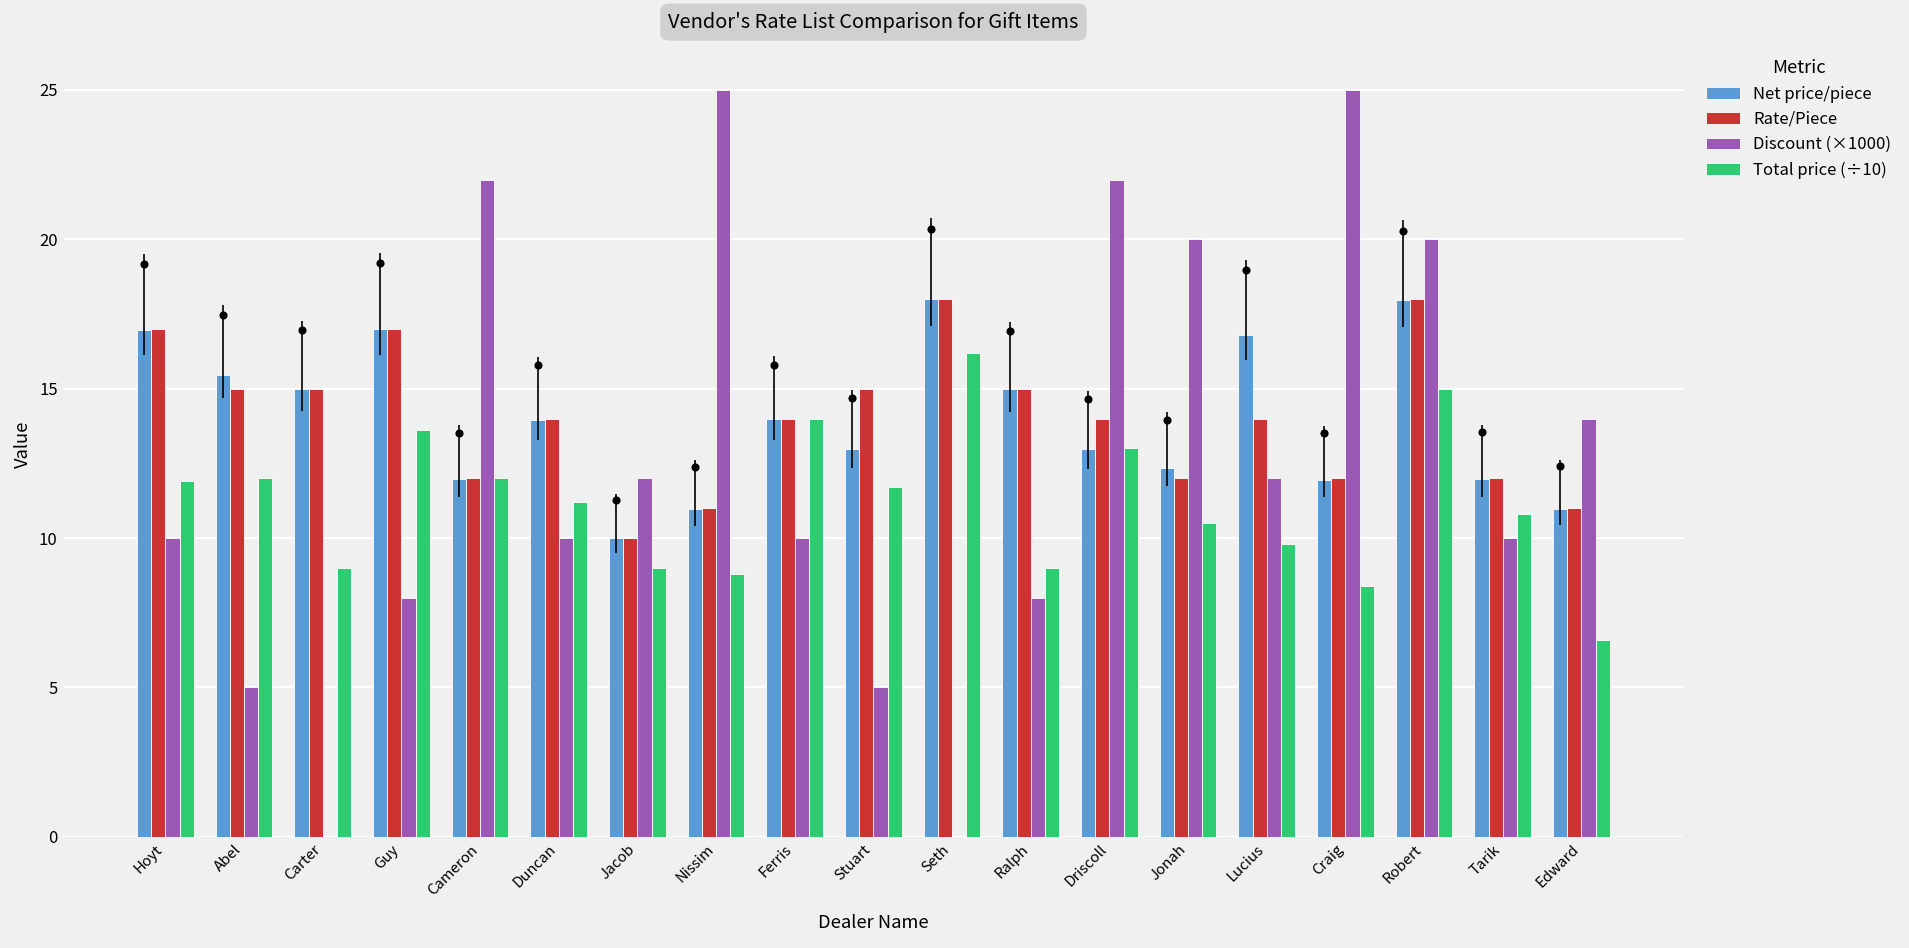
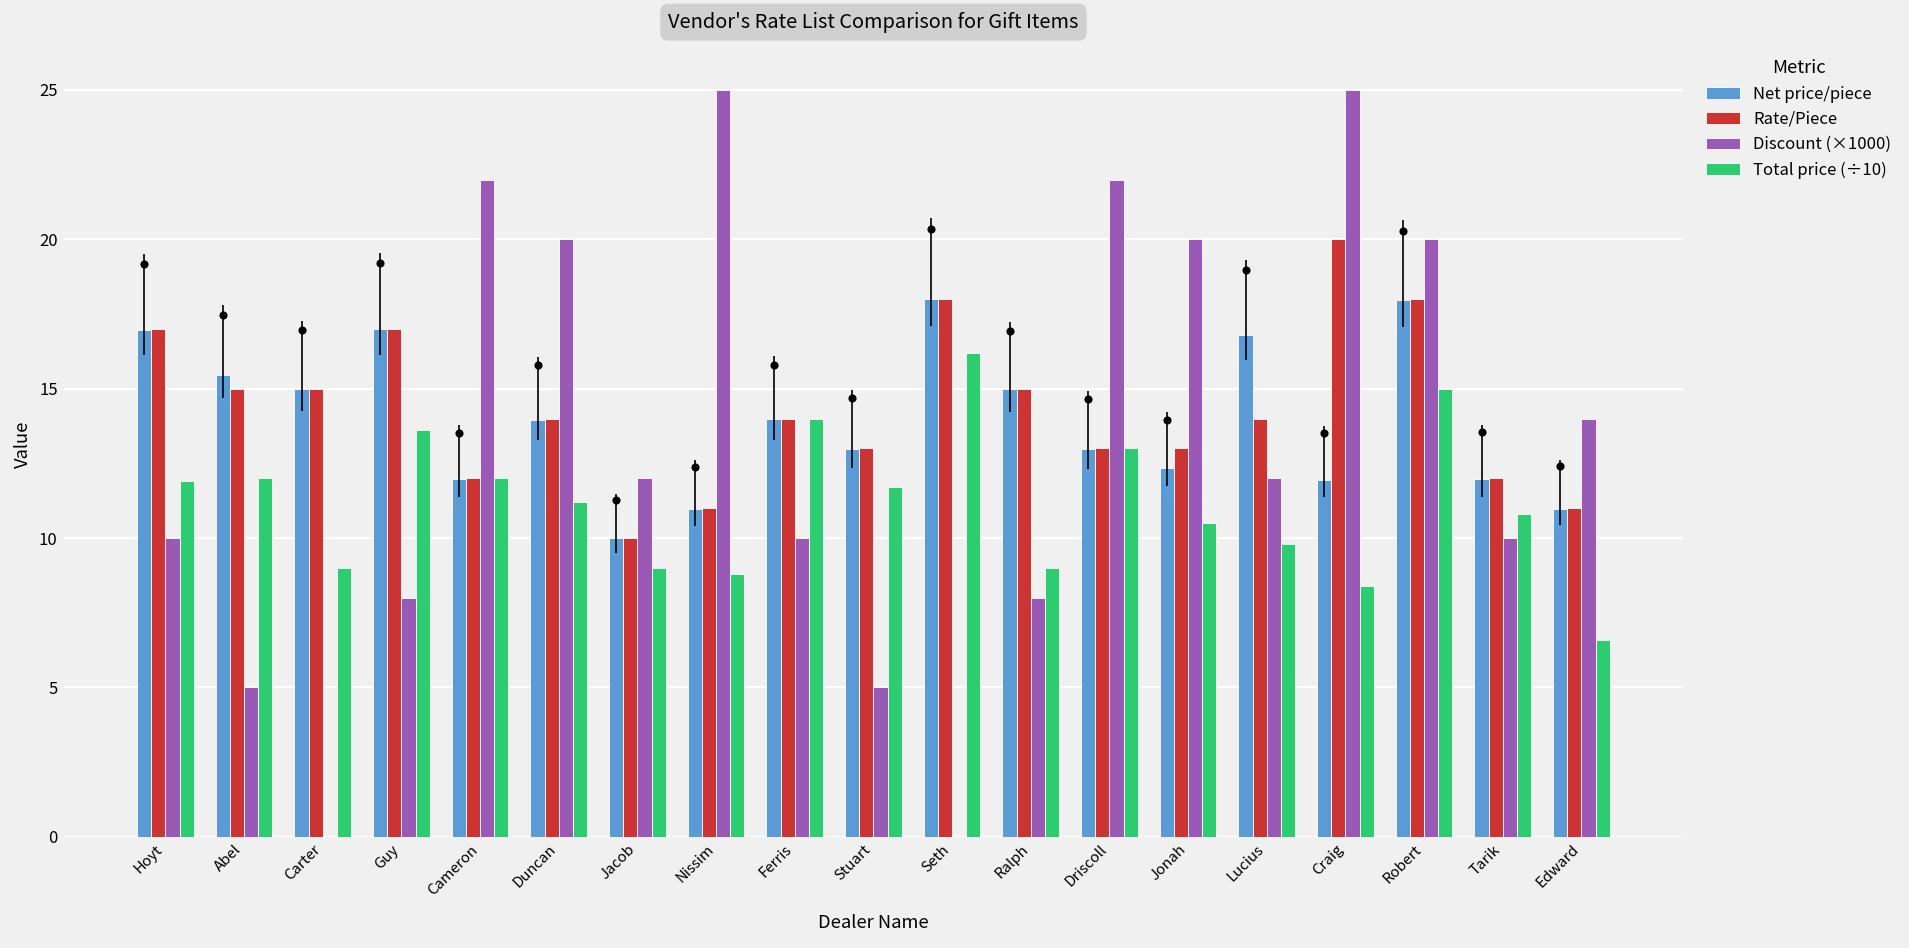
Discount (×1000), Duncan: 10.0 -> 20.0
Rate/Piece, Stuart: 15 -> 13
Rate/Piece, Driscoll: 14 -> 13
Rate/Piece, Jonah: 12 -> 13
Rate/Piece, Craig: 12 -> 20
